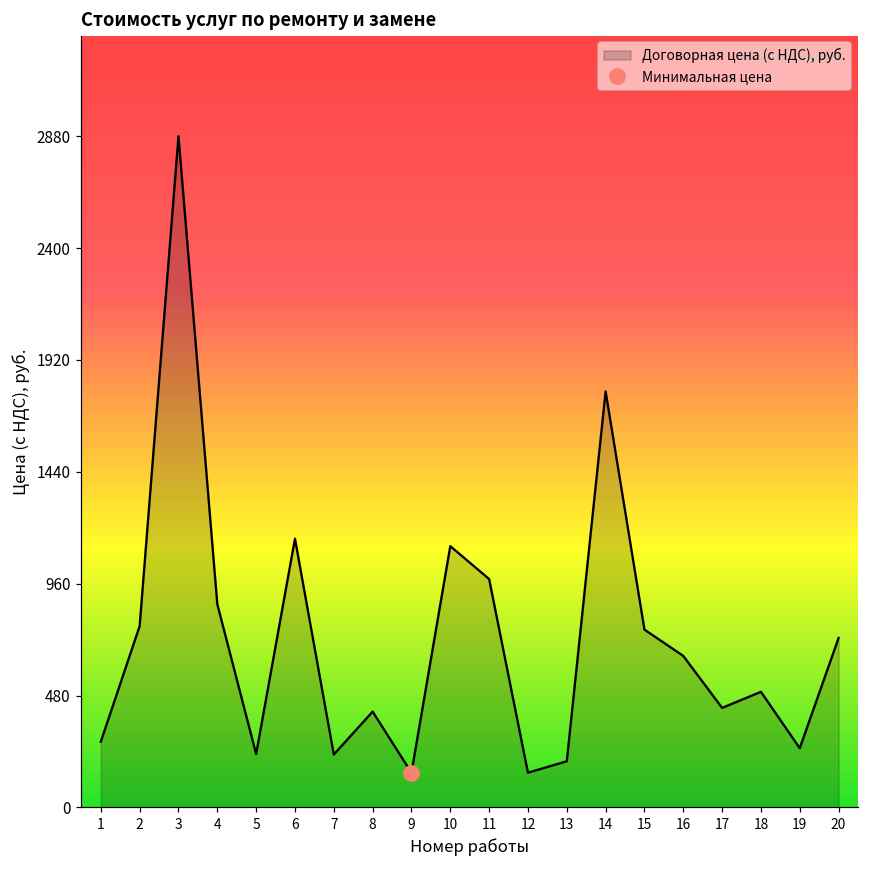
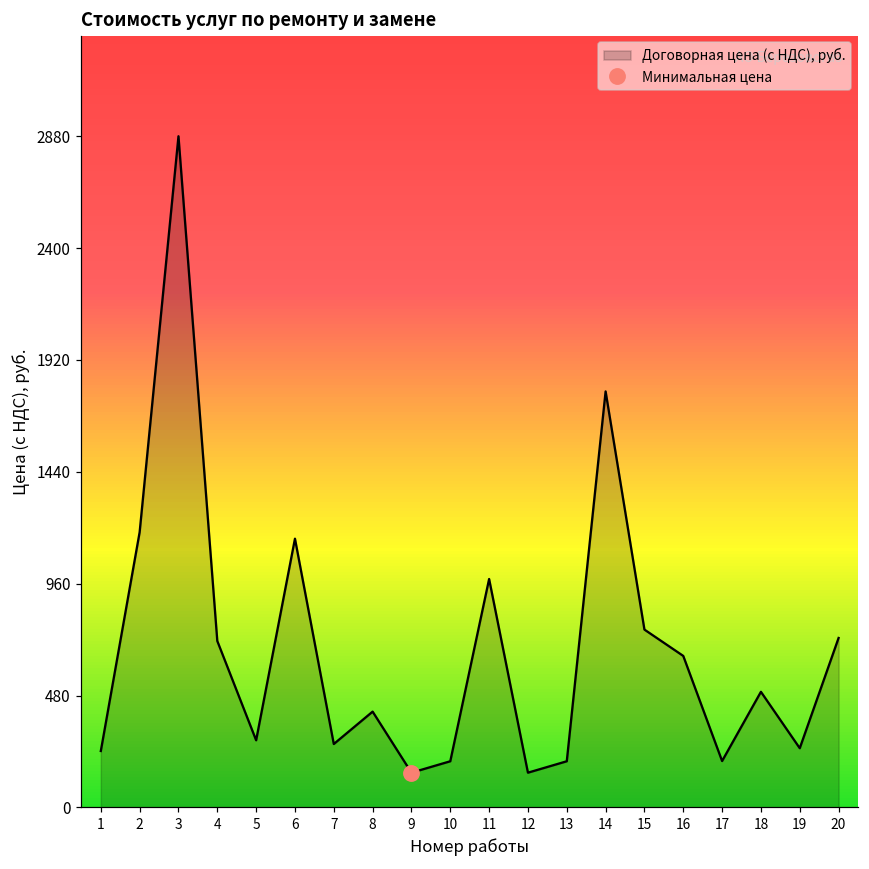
Договорная цена (с НДС), руб., 1: 280 -> 240
Договорная цена (с НДС), руб., 2: 780 -> 1180
Договорная цена (с НДС), руб., 4: 870 -> 710
Договорная цена (с НДС), руб., 5: 230 -> 290
Договорная цена (с НДС), руб., 7: 230 -> 270
Договорная цена (с НДС), руб., 10: 1120 -> 200
Договорная цена (с НДС), руб., 17: 430 -> 200
